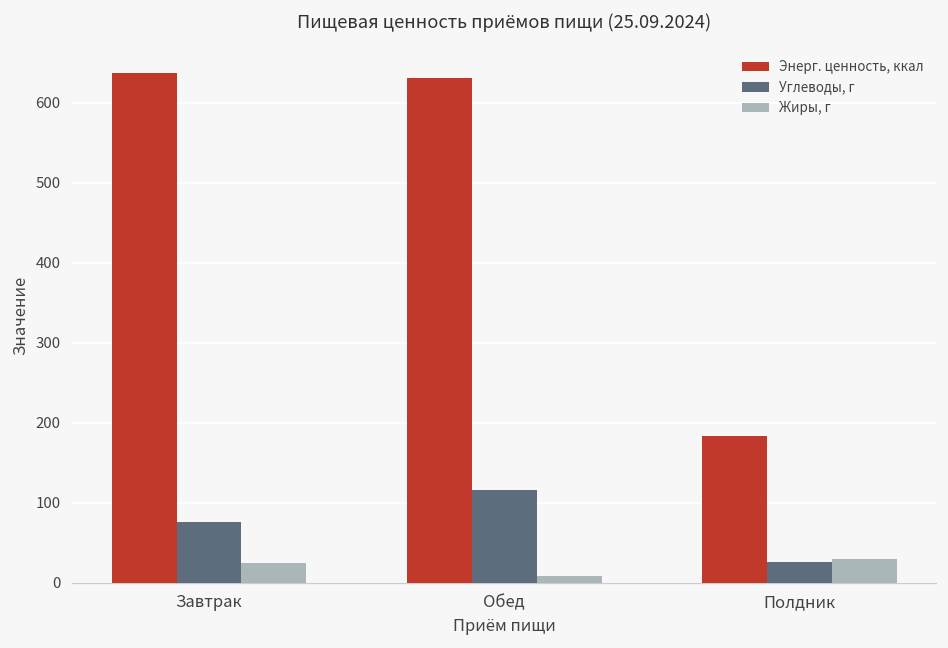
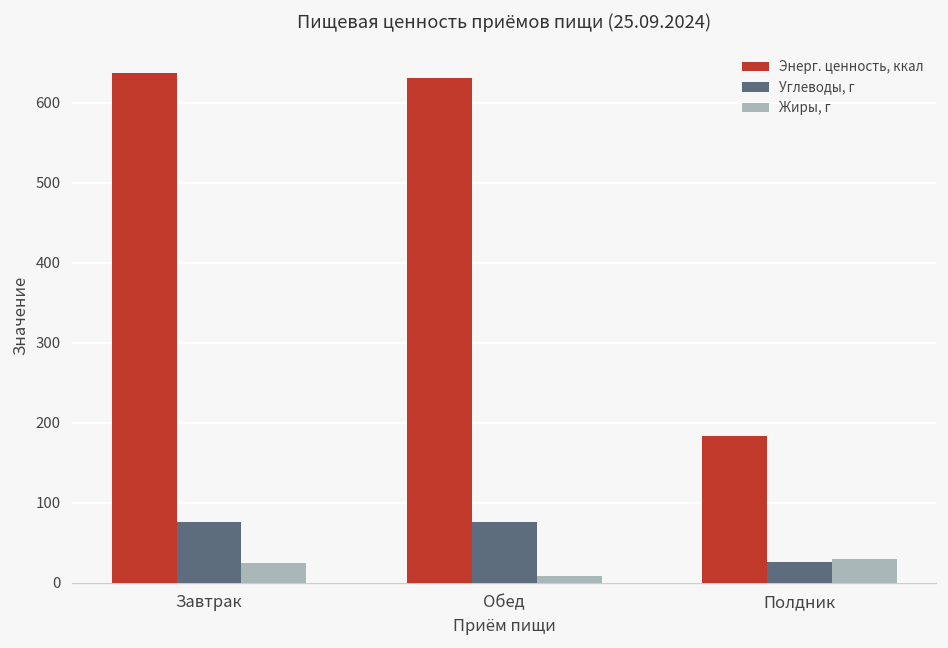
Углеводы, г, Обед: 120 -> 80
